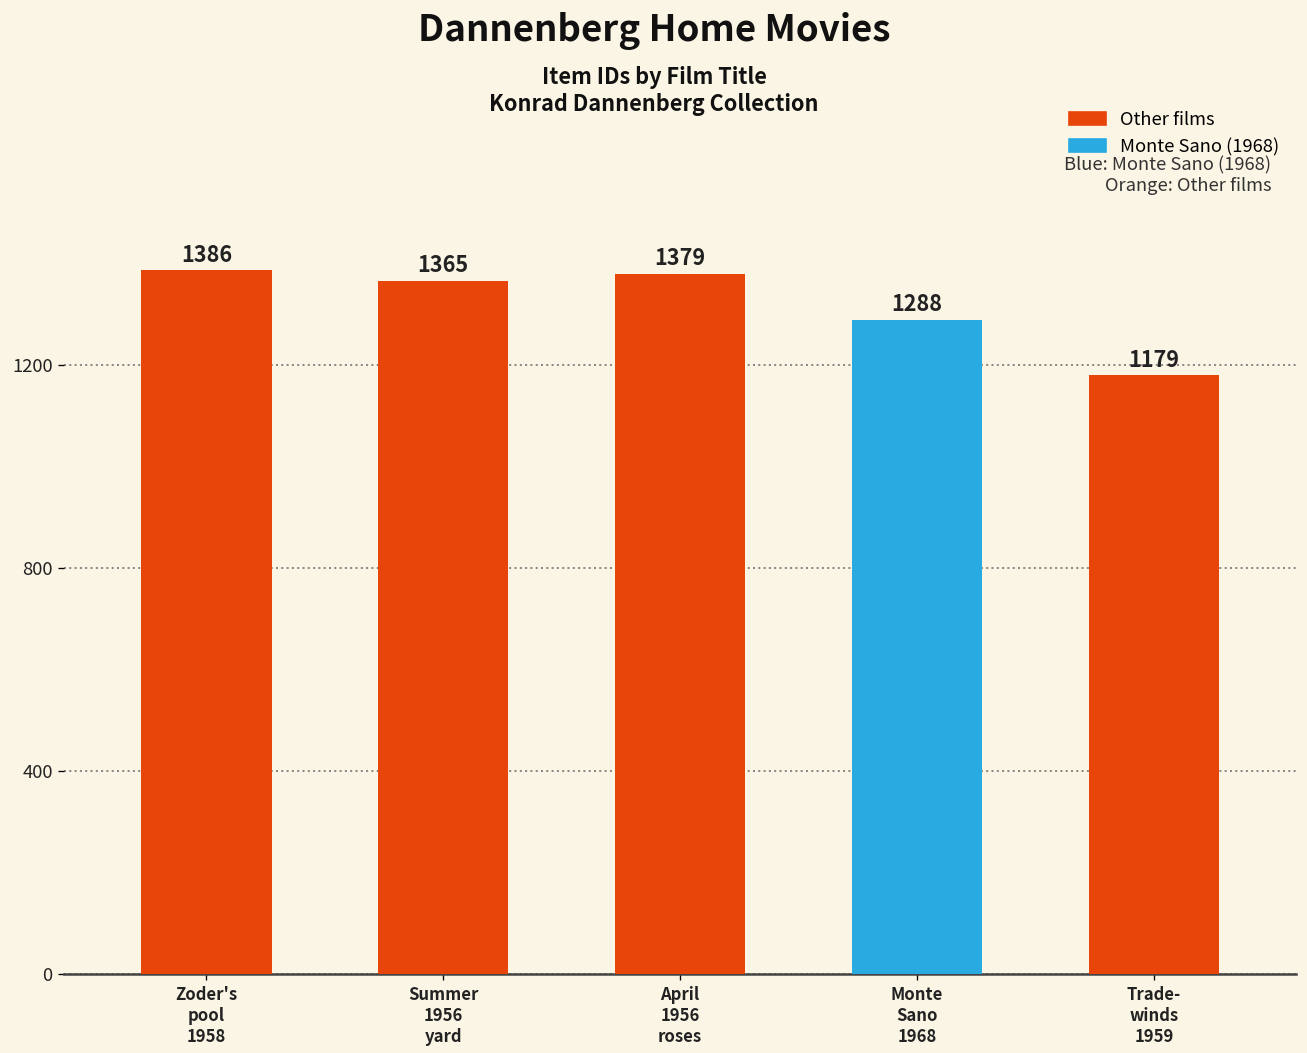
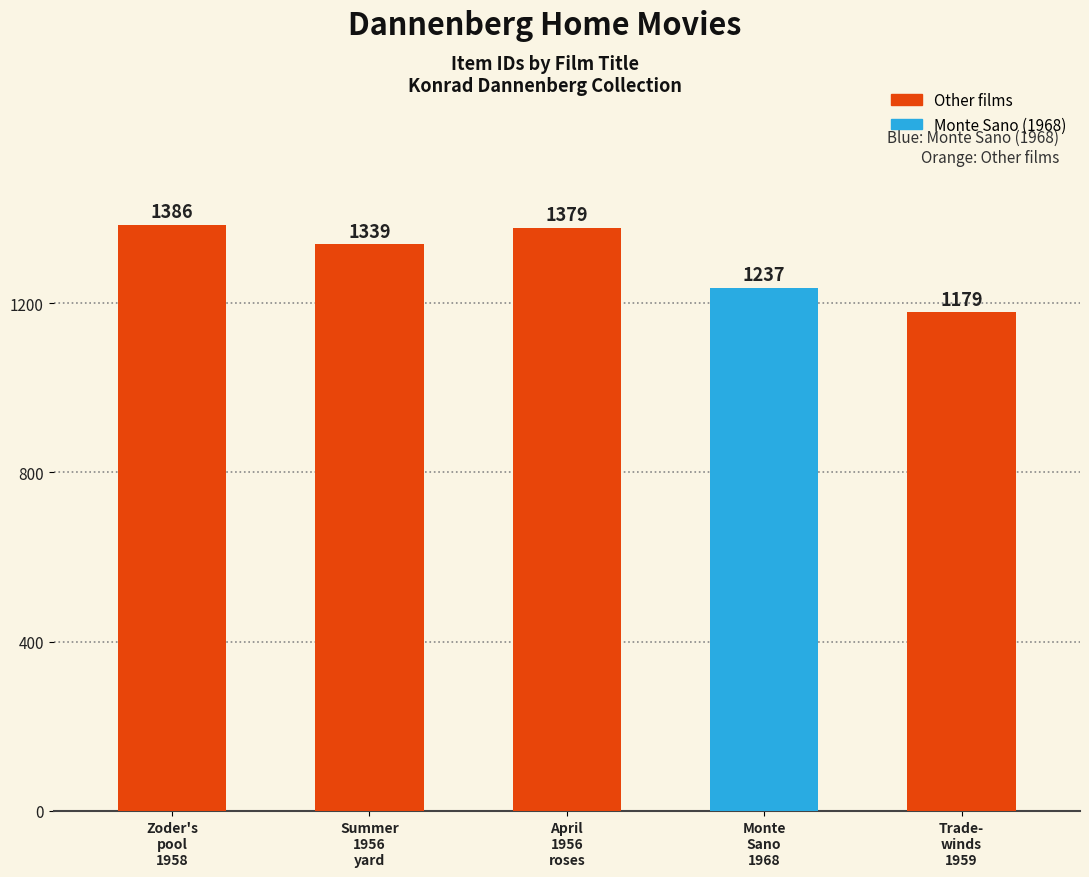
Summer 1956 yard: 1365 -> 1339
Monte Sano 1968: 1288 -> 1237
